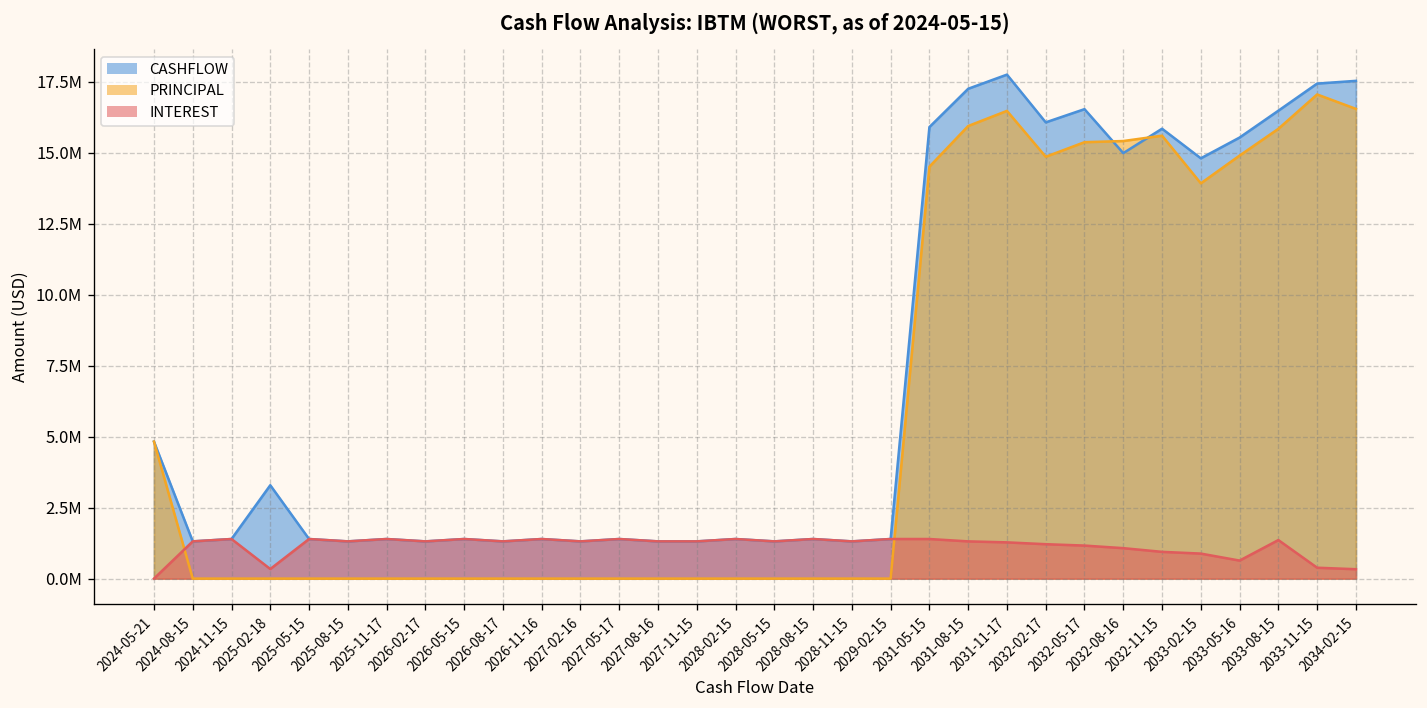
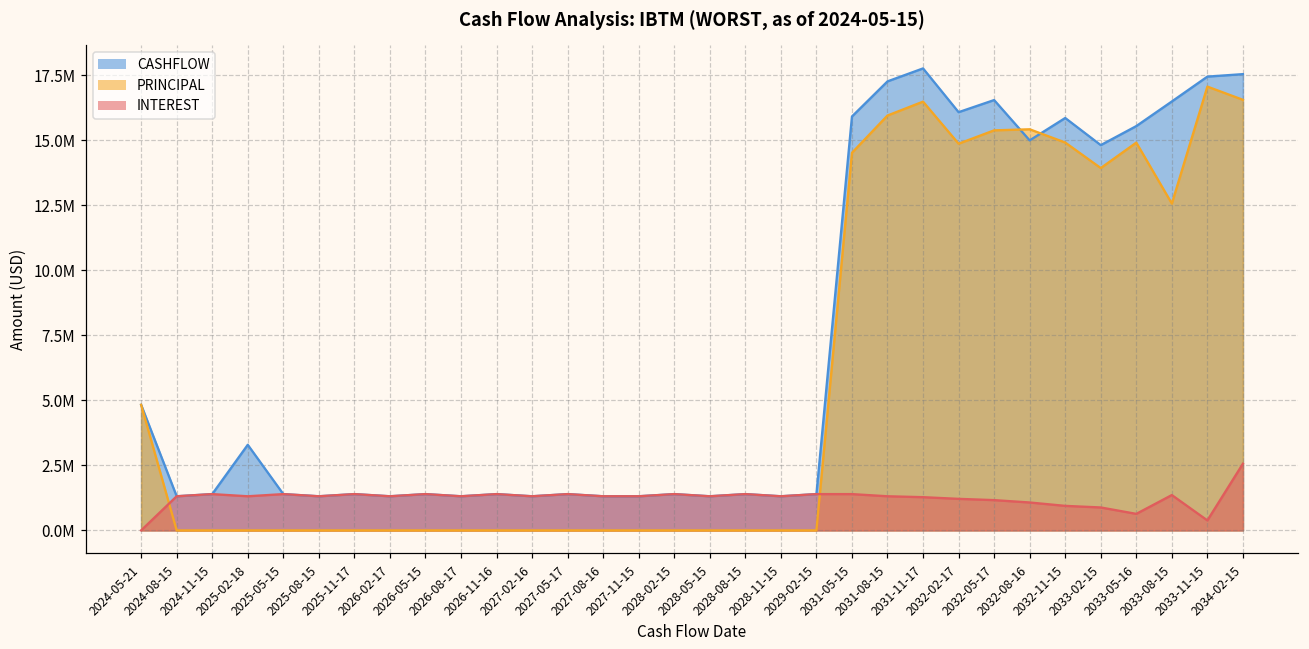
INTEREST, 2025-02-18: 300000 -> 1300000
PRINCIPAL, 2032-11-15: 15600000 -> 14900000
PRINCIPAL, 2033-08-15: 15800000 -> 12600000
INTEREST, 2034-02-15: 300000 -> 2600000
